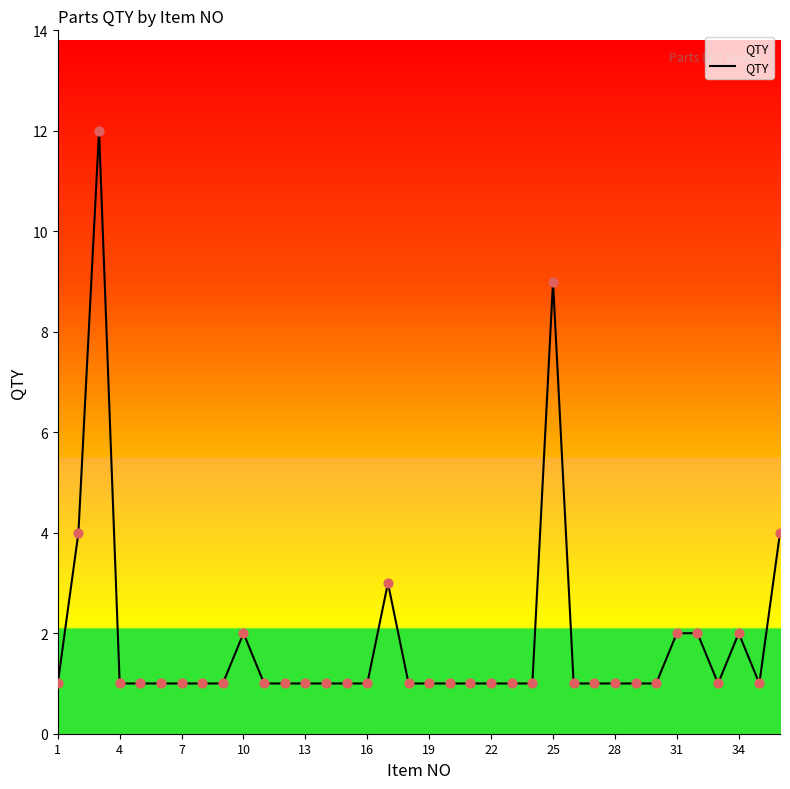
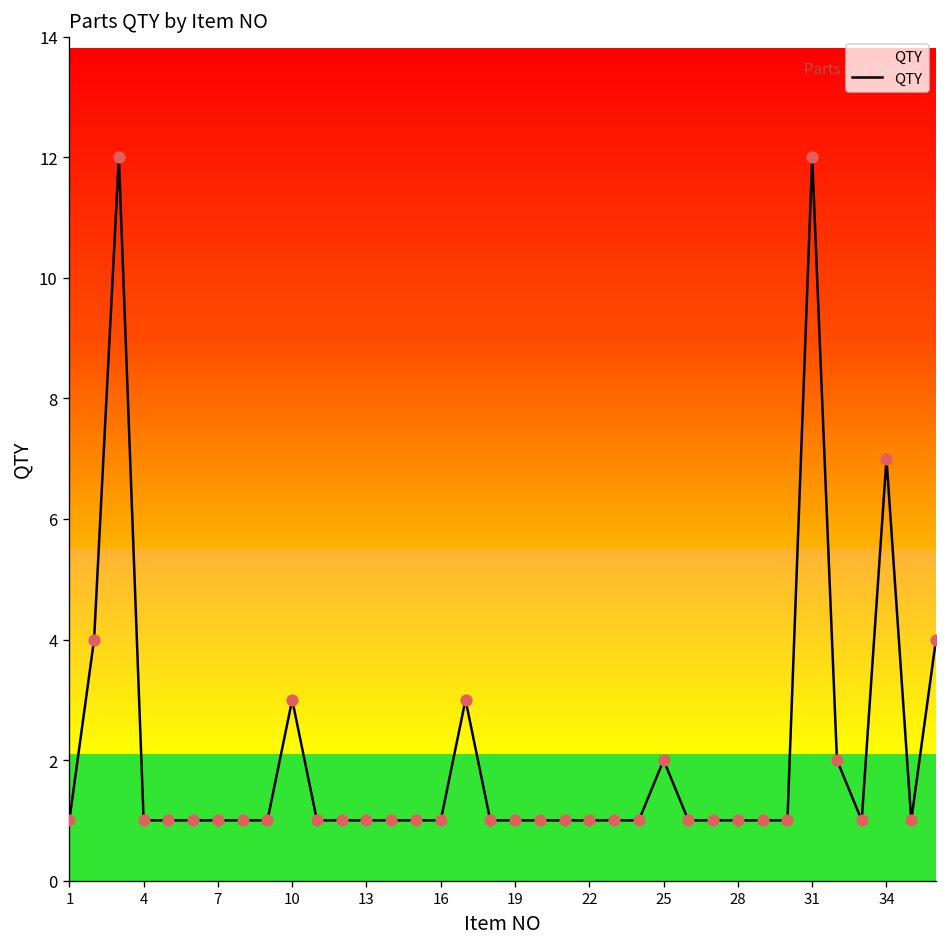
10: 2 -> 3
25: 9 -> 2
31: 2 -> 12
34: 2 -> 7
